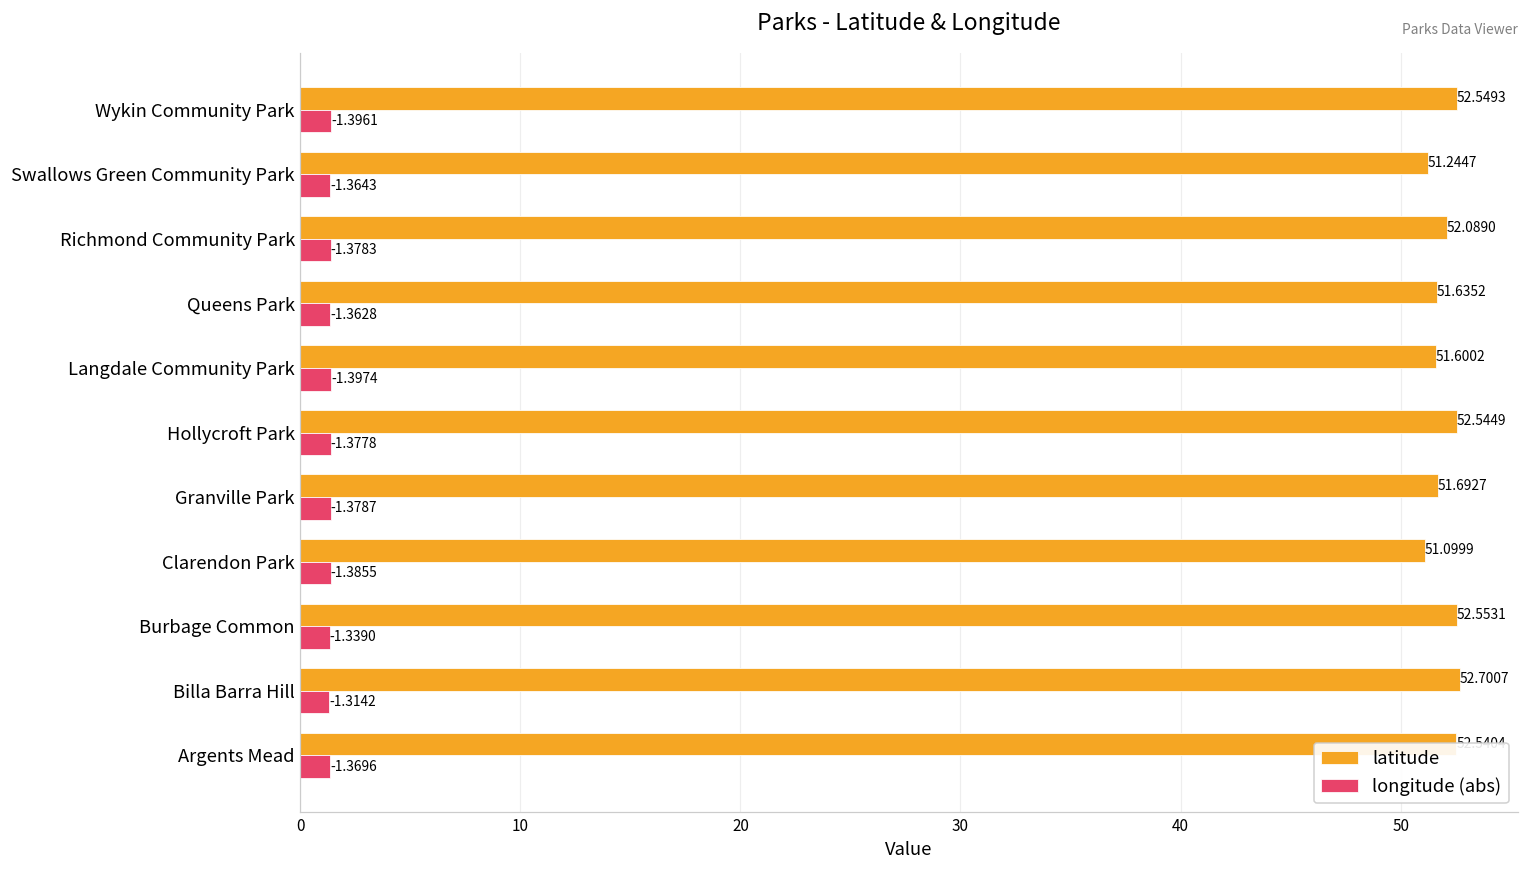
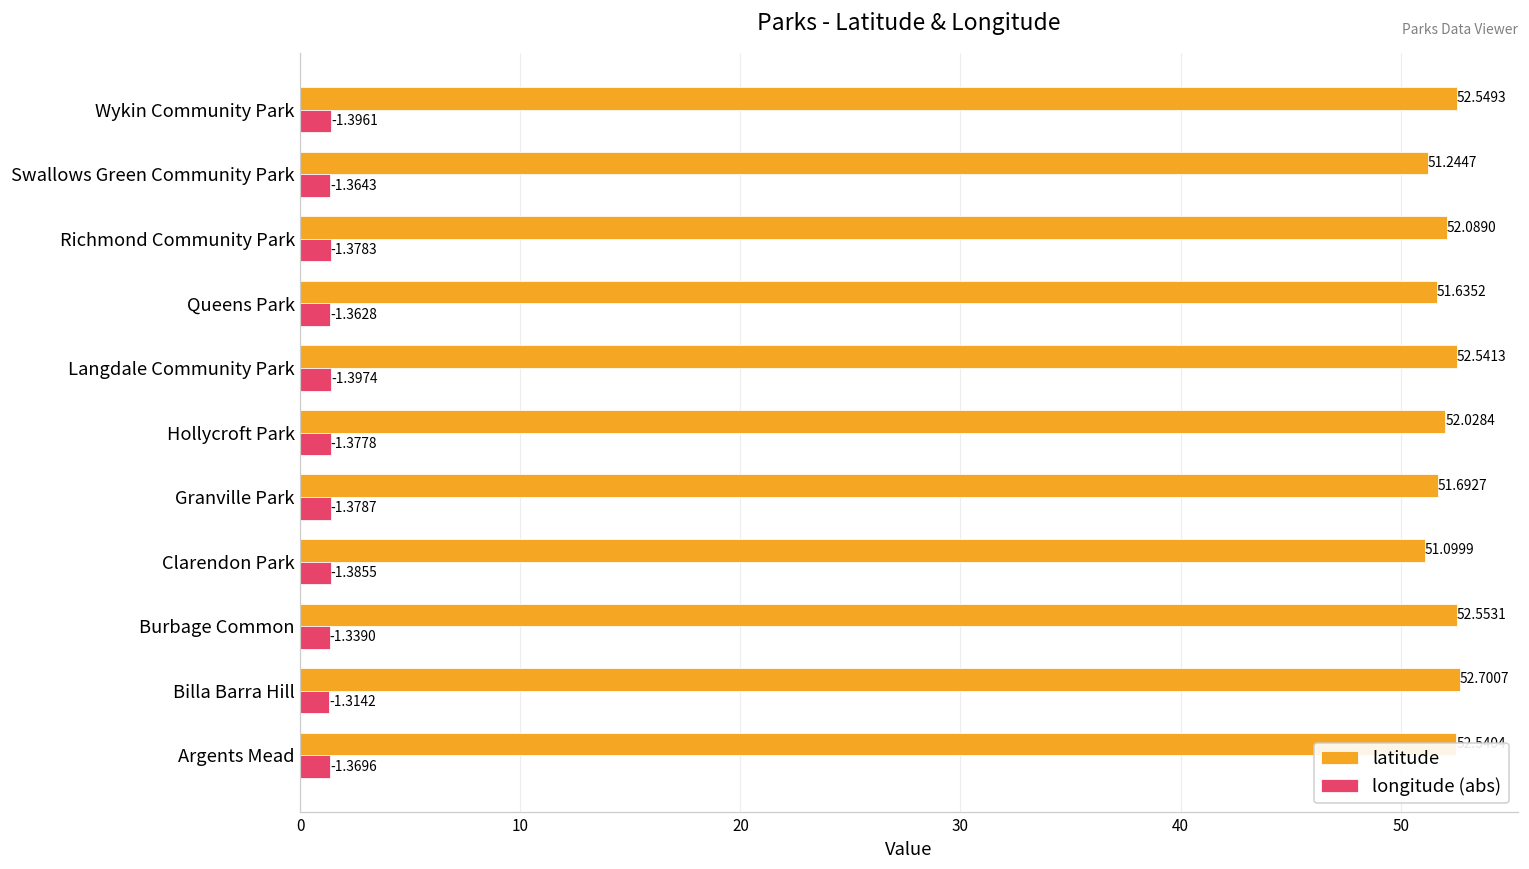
latitude, Langdale Community Park: 51.6002 -> 52.5413
latitude, Hollycroft Park: 52.5449 -> 52.0284
